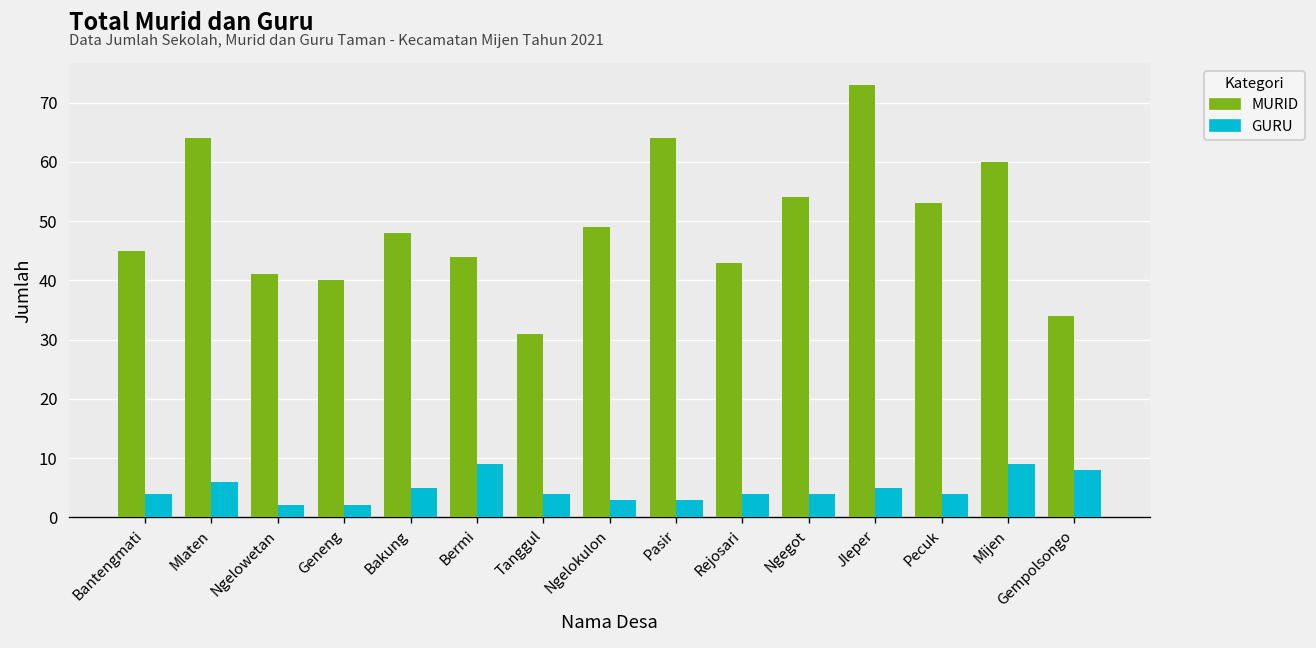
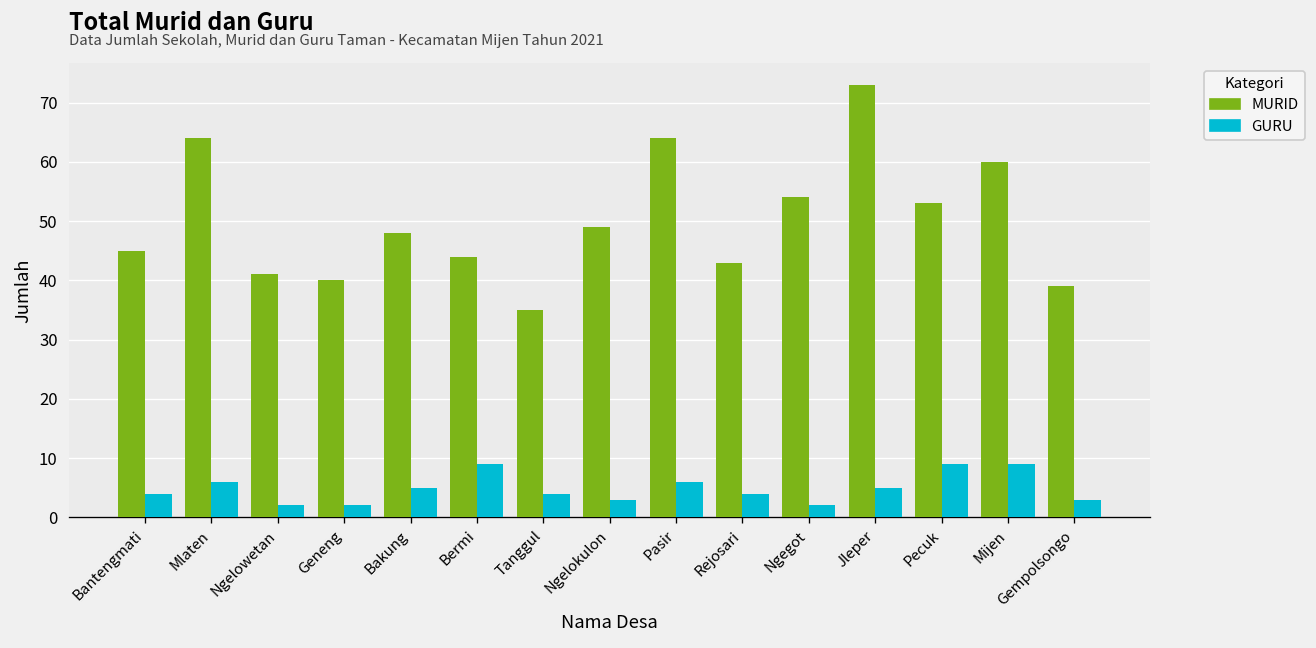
MURID, Tanggul: 31 -> 35
GURU, Pasir: 3 -> 6
GURU, Ngegot: 4 -> 2
GURU, Pecuk: 4 -> 9
MURID, Gempolsongo: 34 -> 39
GURU, Gempolsongo: 8 -> 3
